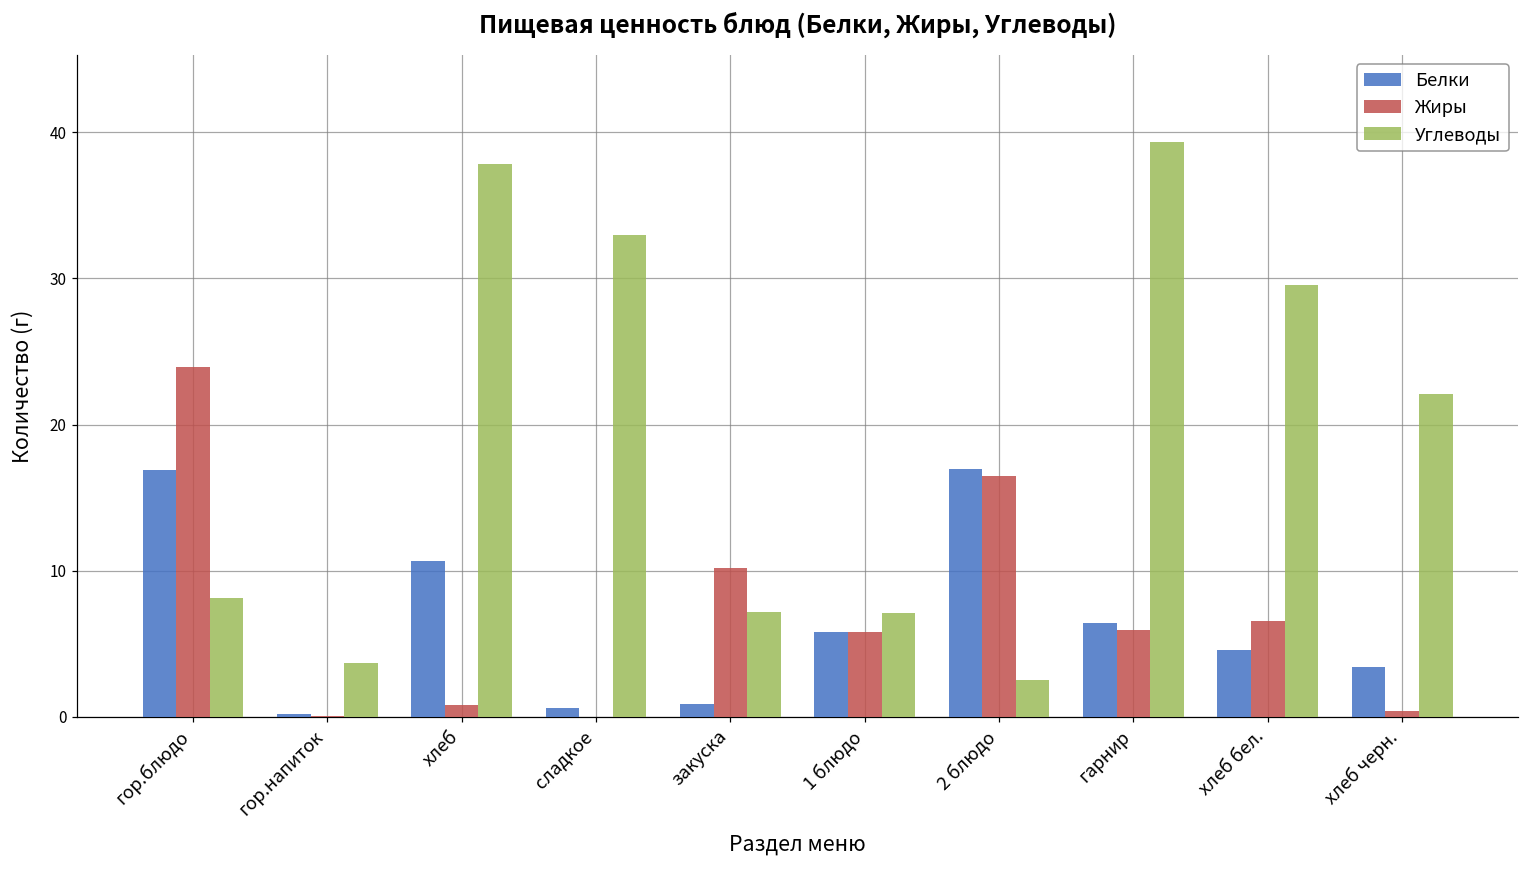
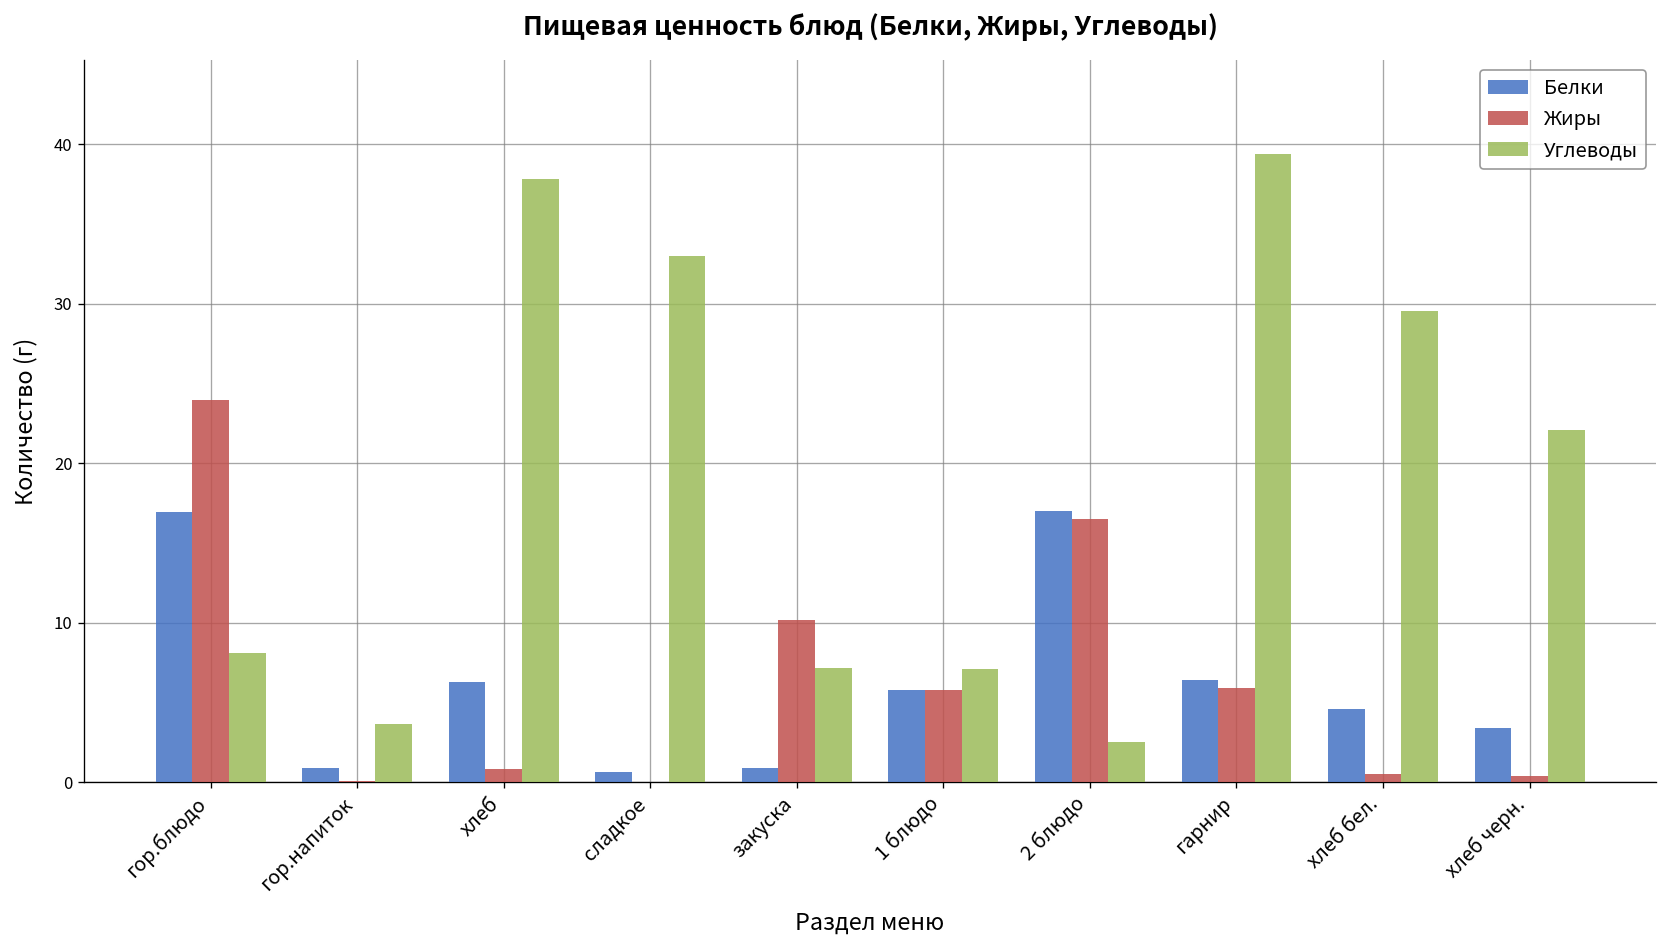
Белки, гор.напиток: 0.2 -> 0.9
Белки, хлеб: 10.7 -> 6.3
Жиры, хлеб бел.: 6.5 -> 0.5
